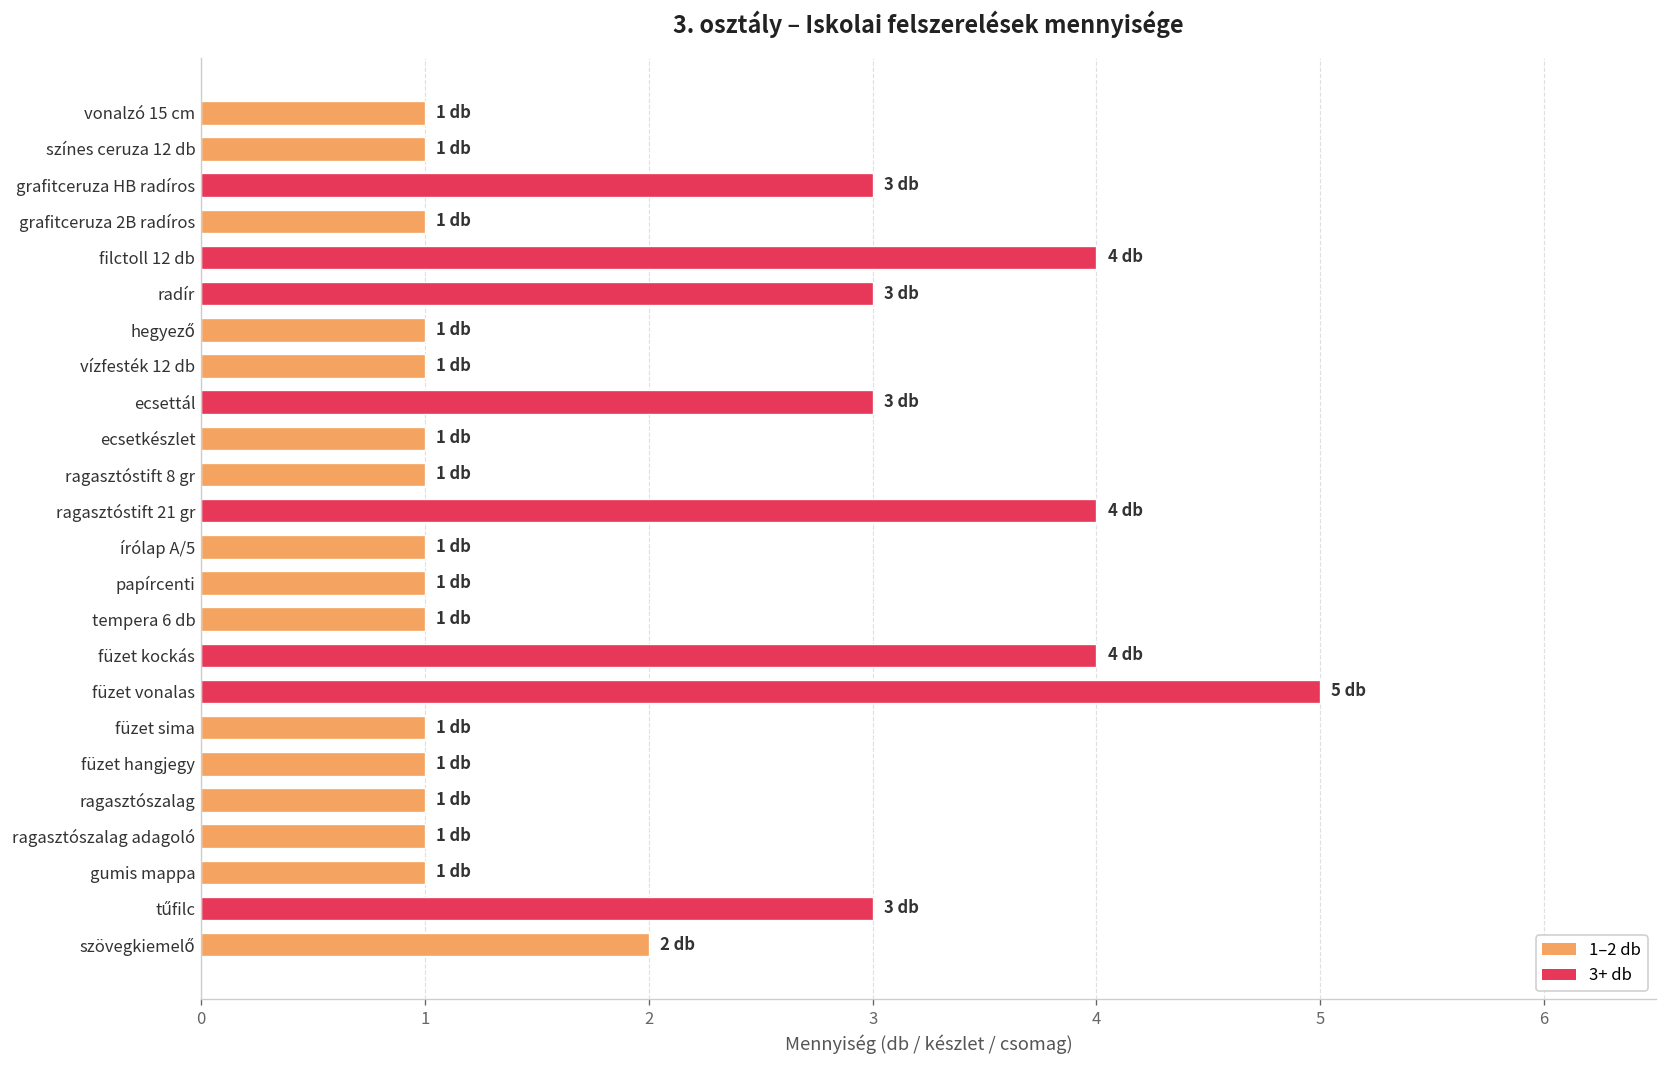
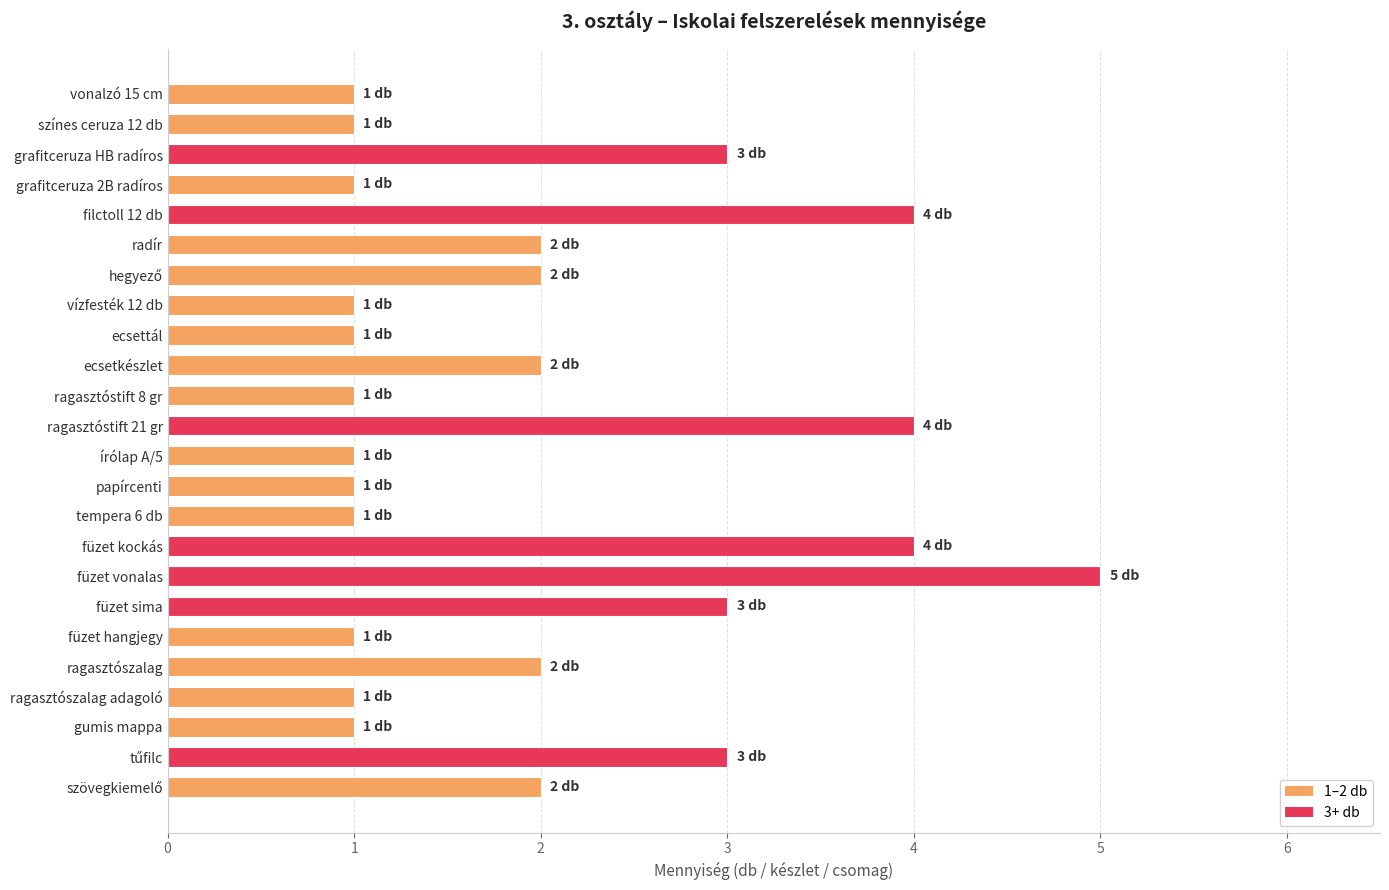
radír: 3 -> 2
hegyező: 1 -> 2
ecsettál: 3 -> 1
ecsetkészlet: 1 -> 2
füzet sima: 1 -> 3
ragasztószalag: 1 -> 2
